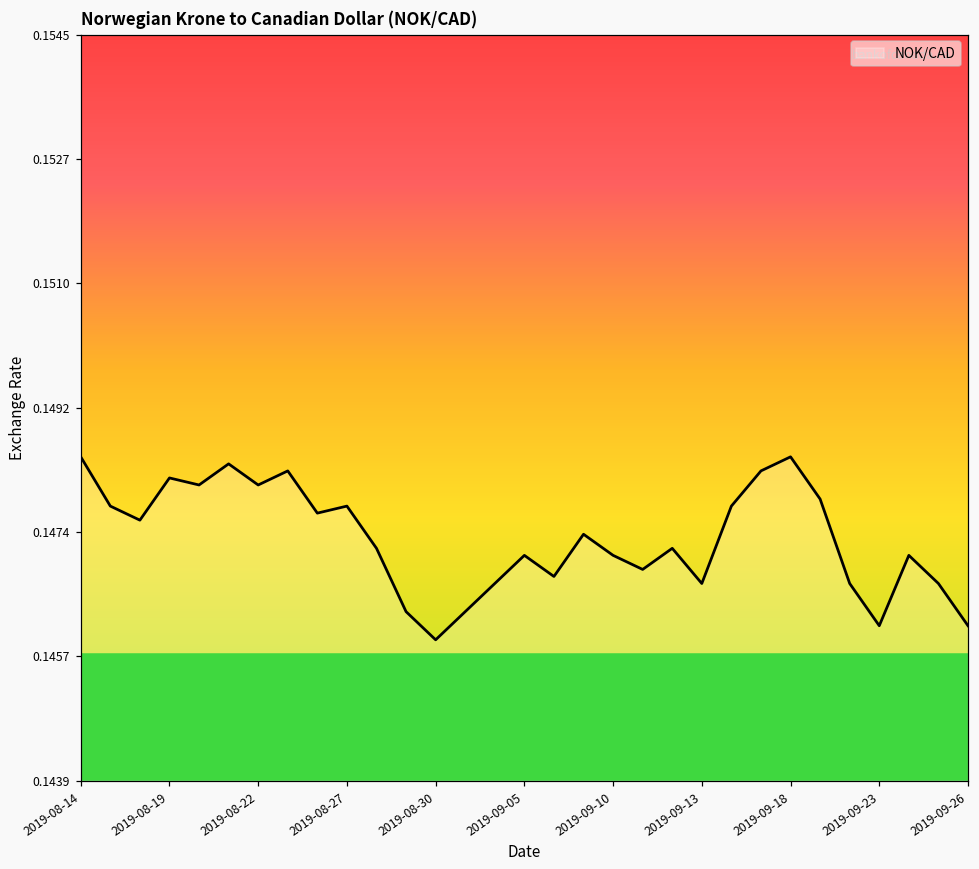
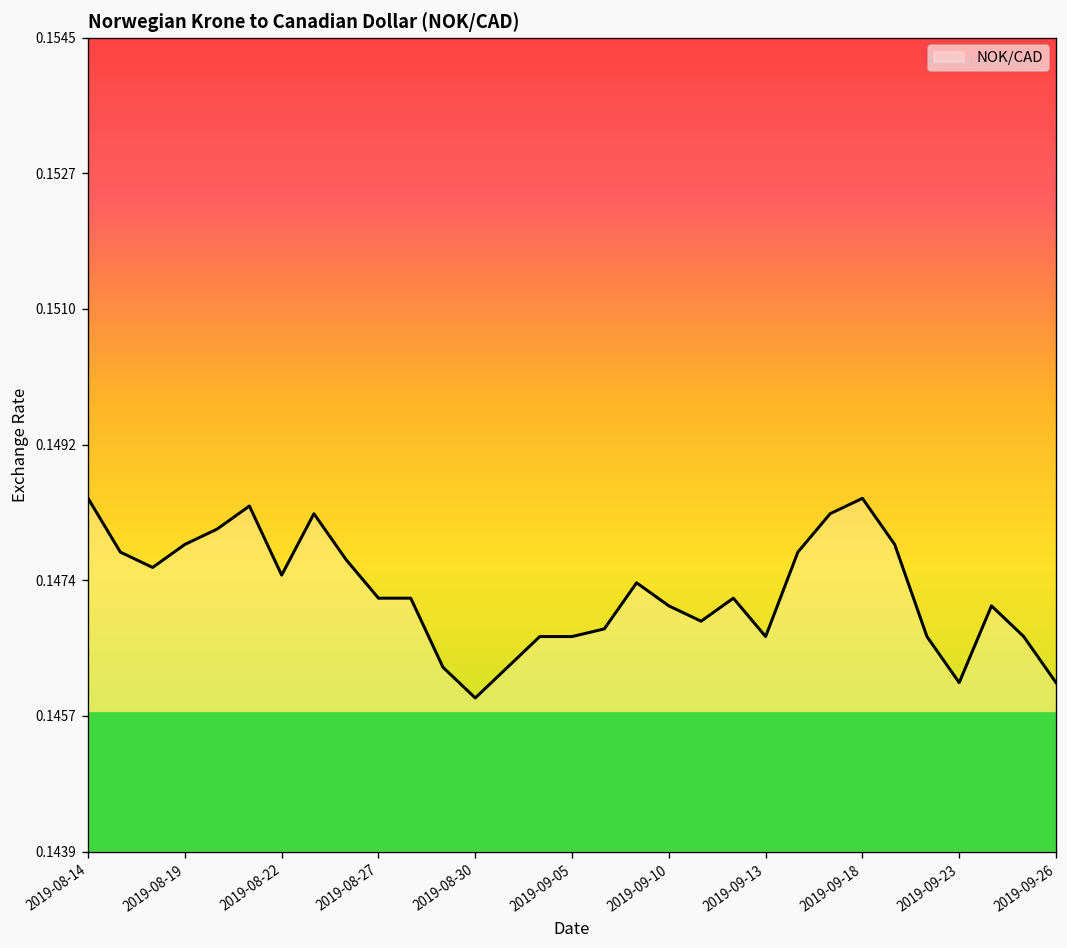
2019-08-19: 0.1482 -> 0.1479
2019-08-22: 0.1481 -> 0.1475
2019-08-27: 0.1478 -> 0.1472
2019-09-05: 0.1471 -> 0.1467
